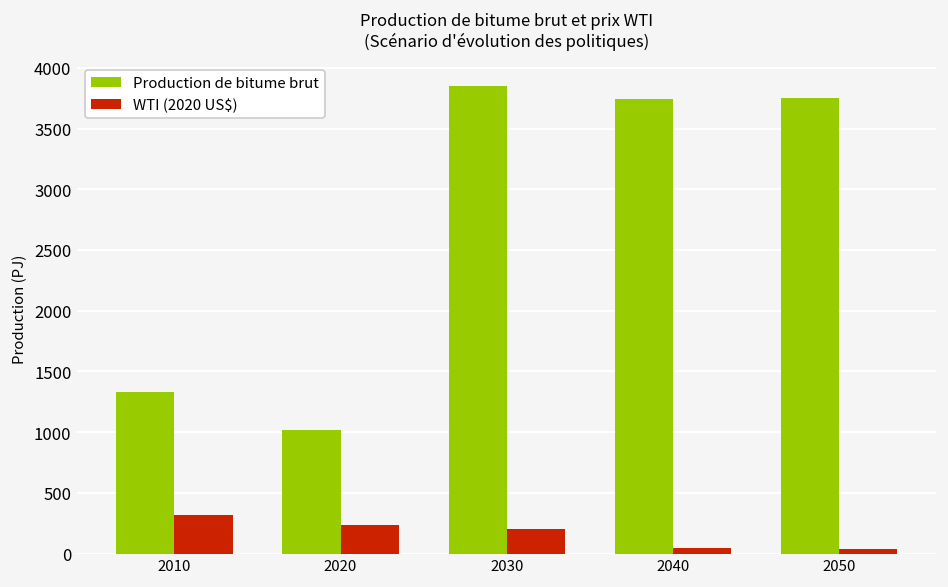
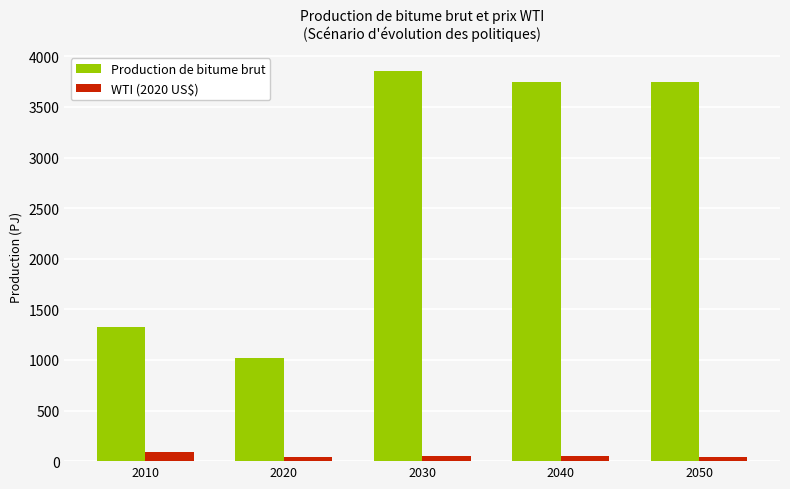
WTI (2020 US$), 2010: 310 -> 90
WTI (2020 US$), 2020: 230 -> 40
WTI (2020 US$), 2030: 210 -> 50
